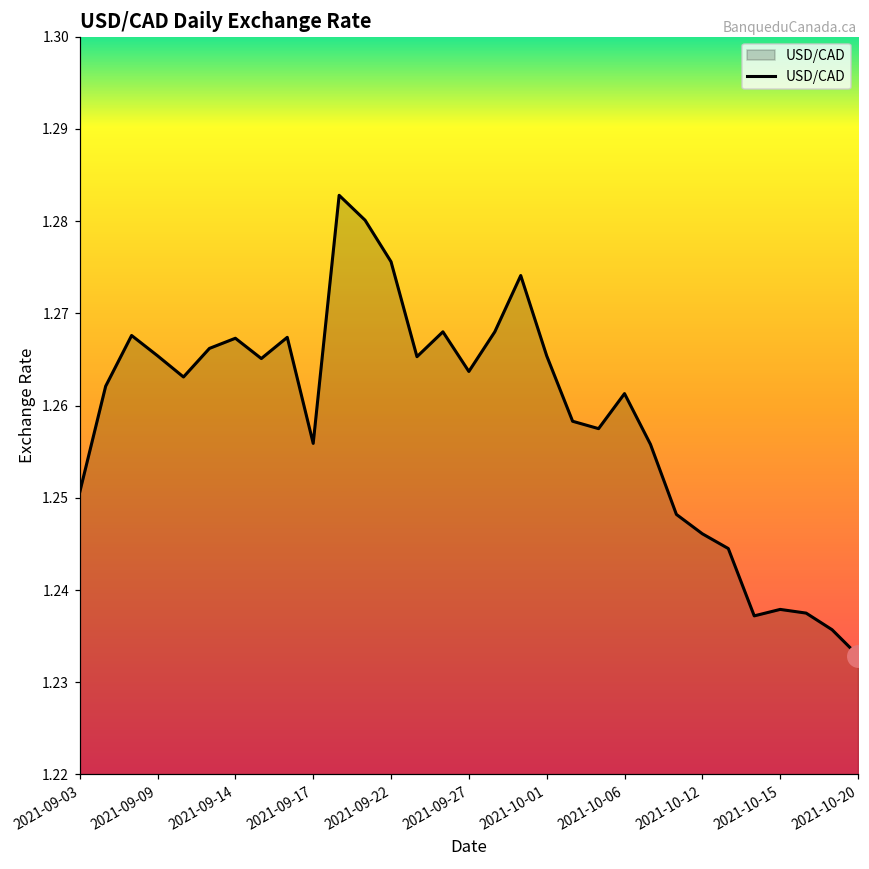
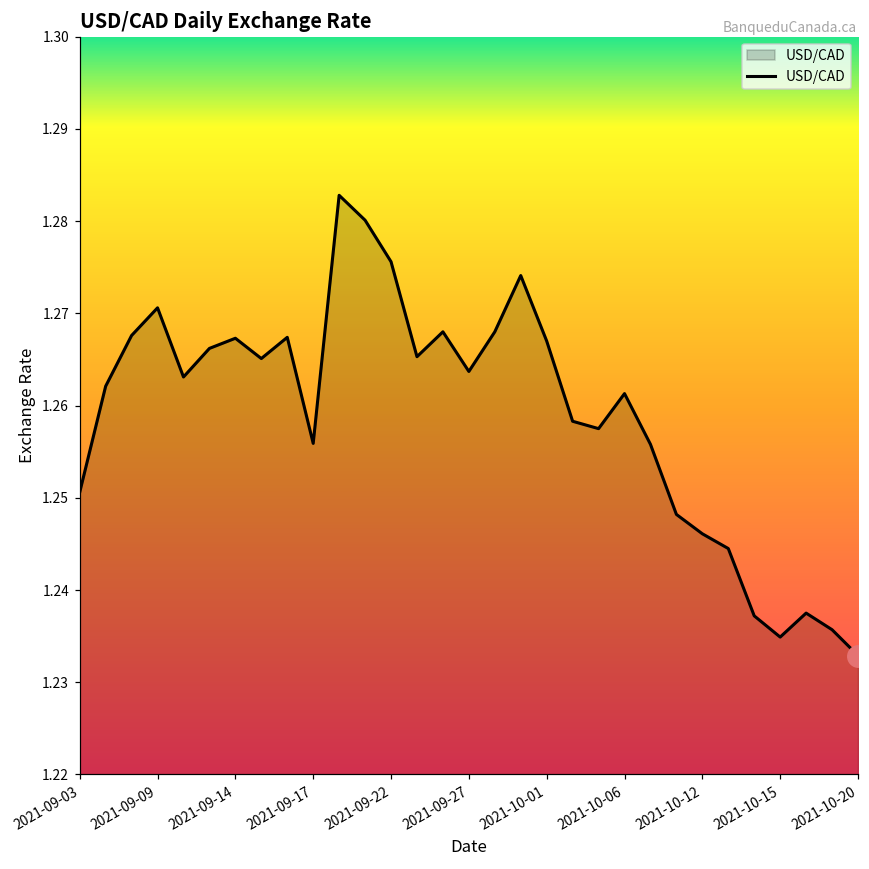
USD/CAD, 2021-09-09: 1.265 -> 1.271
USD/CAD, 2021-10-01: 1.265 -> 1.267
USD/CAD, 2021-10-15: 1.238 -> 1.235
